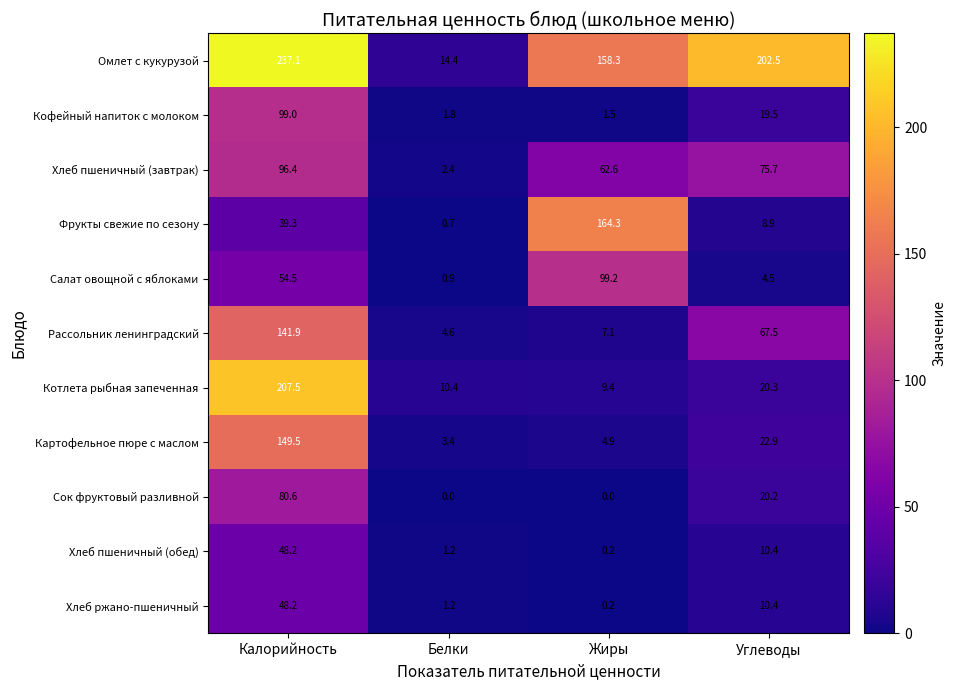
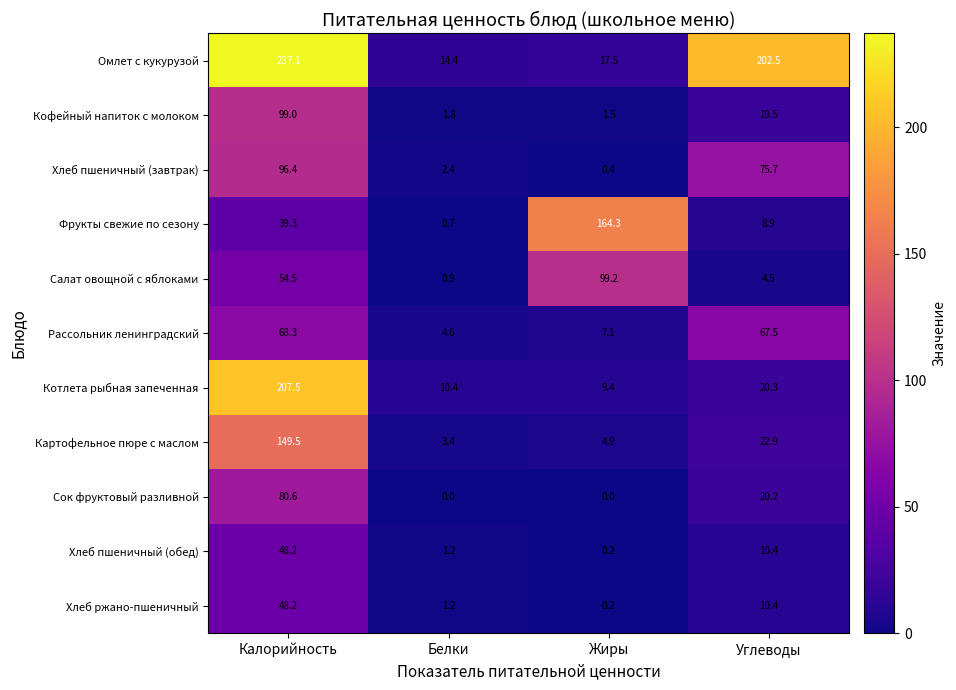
Омлет с кукурузой, Жиры: 158.3 -> 17.5
Хлеб пшеничный (завтрак), Жиры: 62.6 -> 0.4
Рассольник ленинградский, Калорийность: 141.9 -> 68.3
